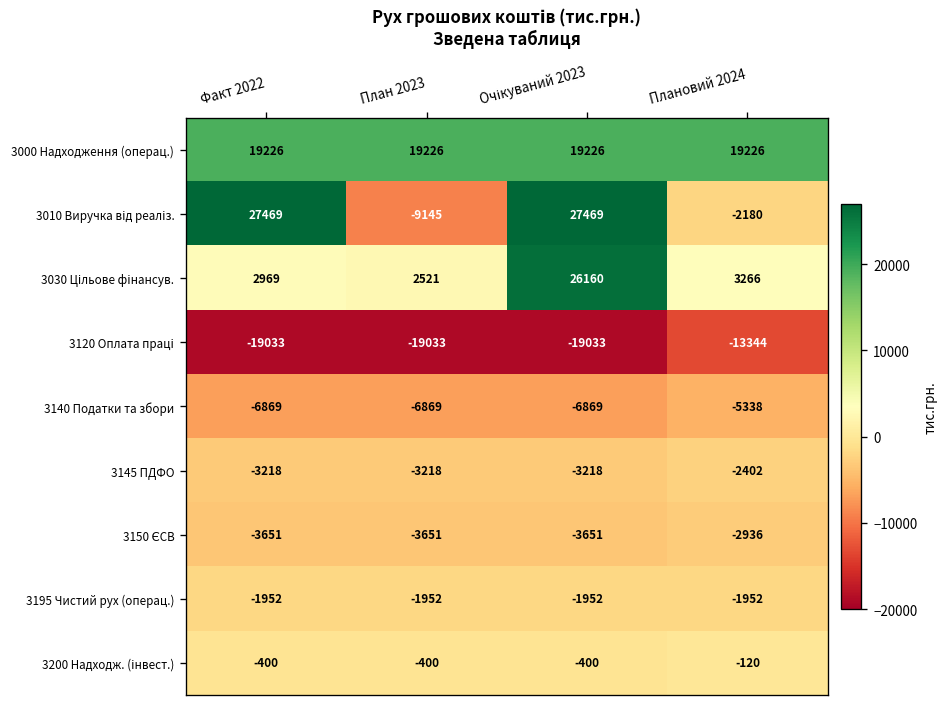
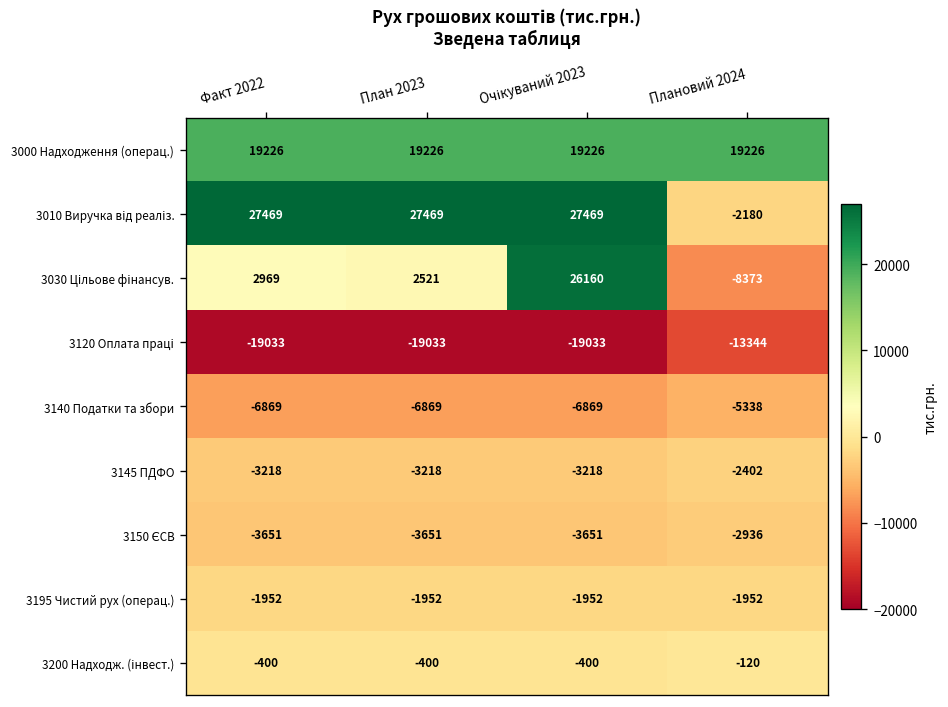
3010 Виручка від реаліз., План 2023: -9145 -> 27469
3030 Цільове фінансув., Плановий 2024: 3266 -> -8373
